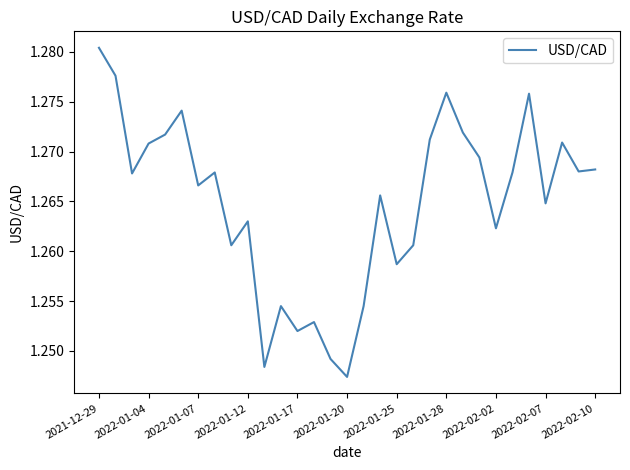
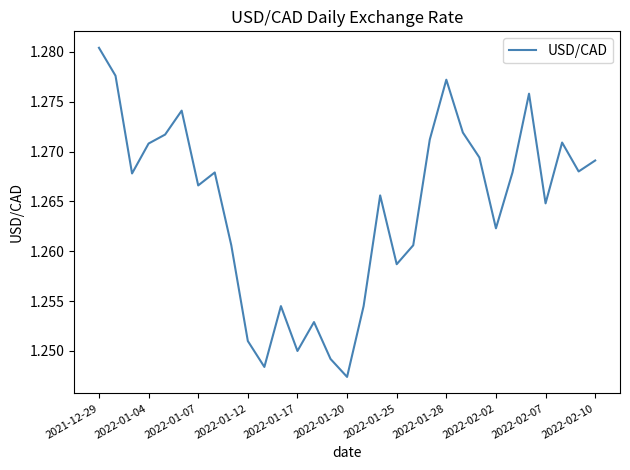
2022-01-12: 1.263 -> 1.251
2022-01-17: 1.252 -> 1.250
2022-01-28: 1.276 -> 1.277
2022-02-10: 1.268 -> 1.269
